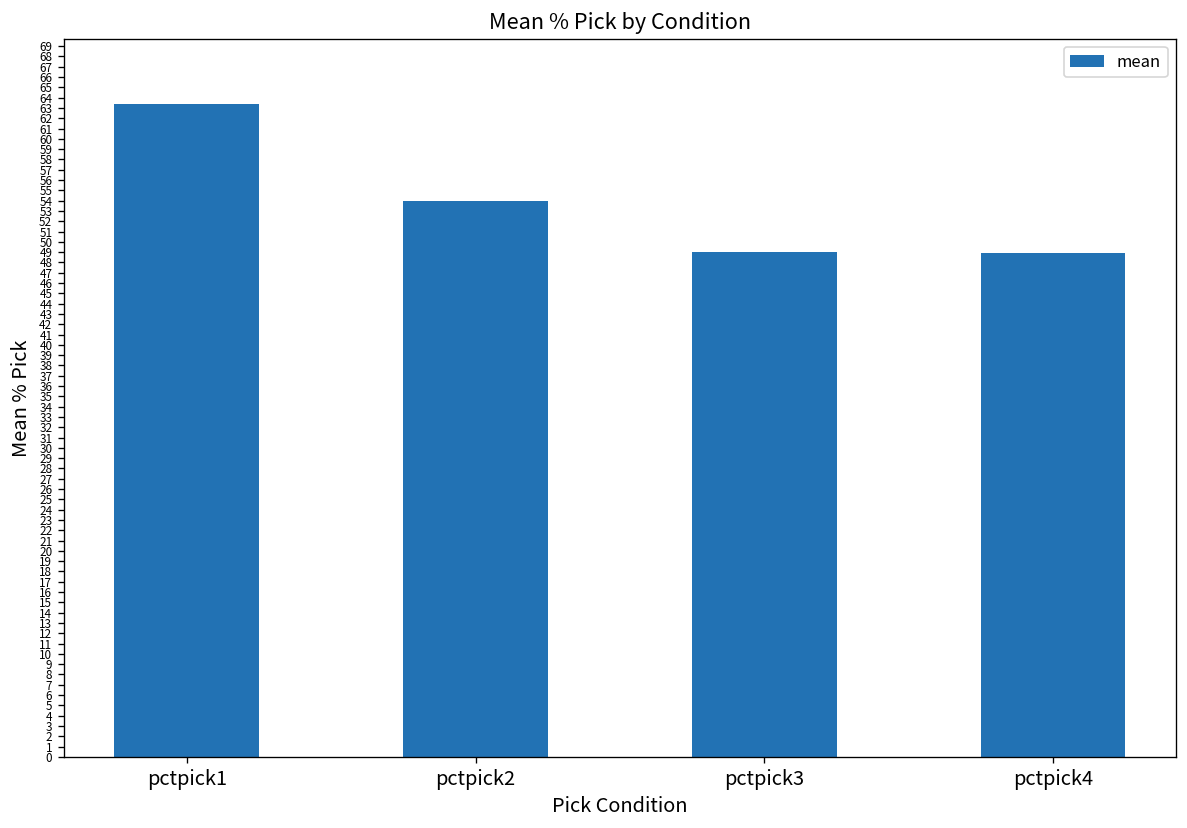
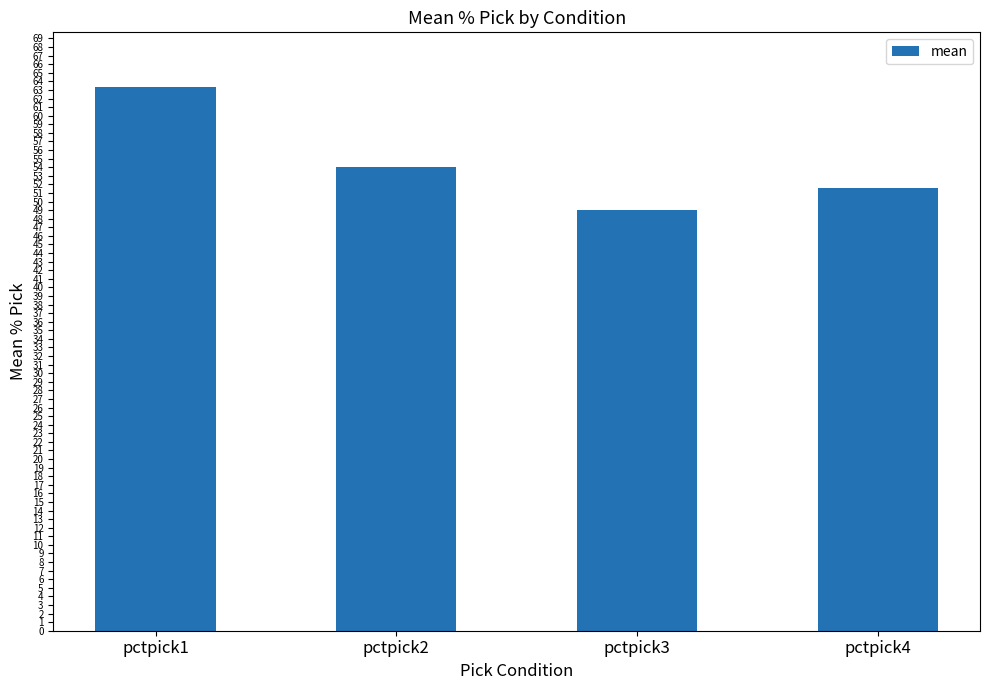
pctpick4: 49 -> 52
